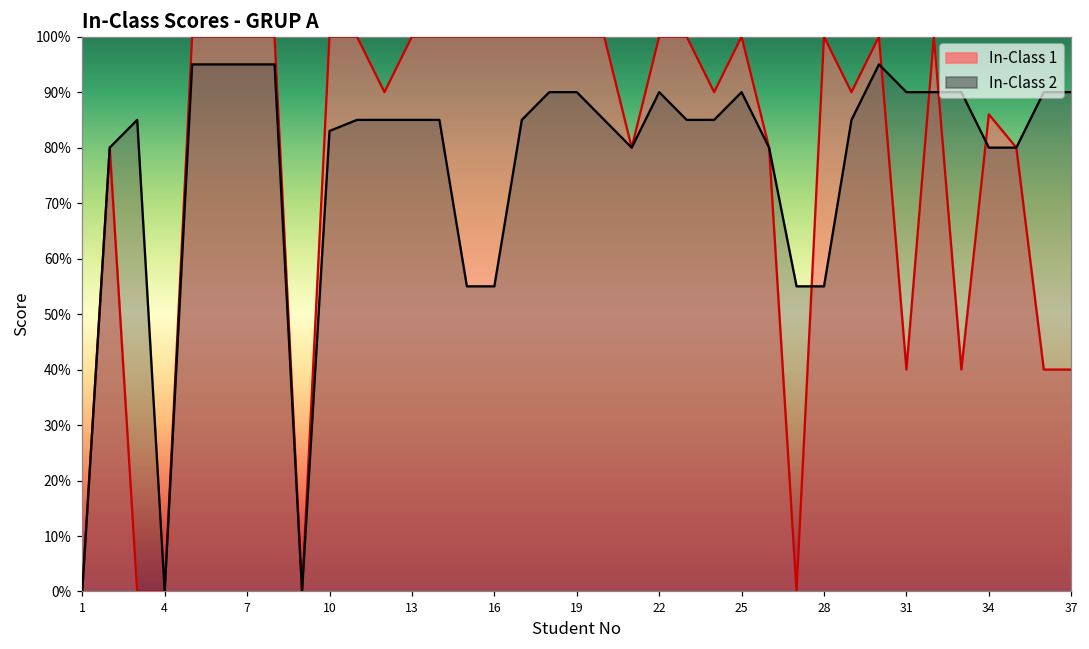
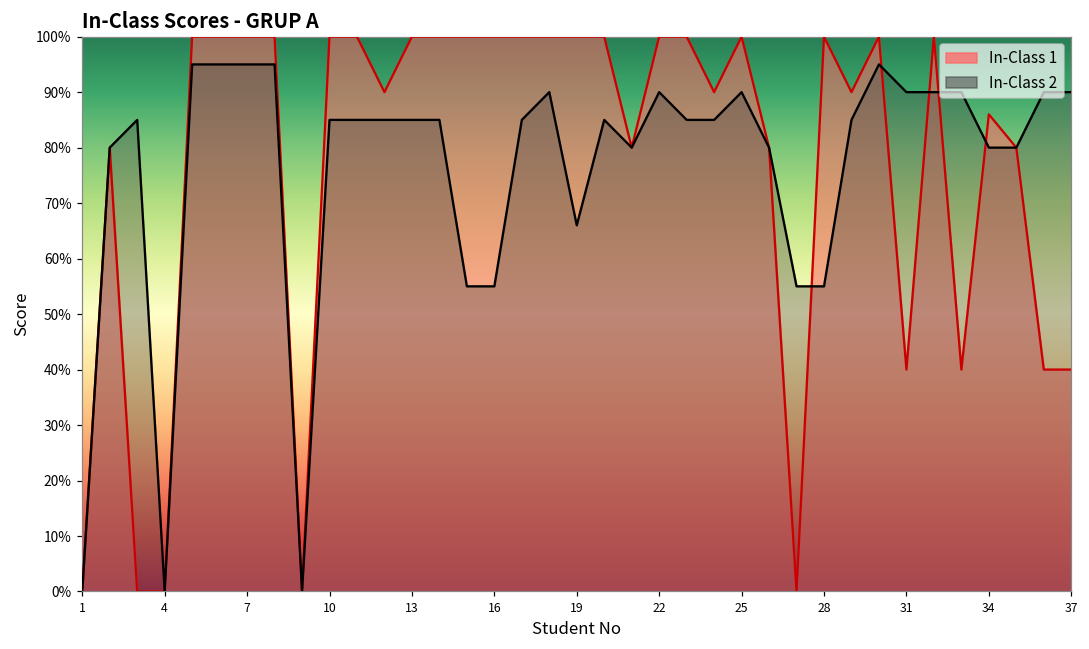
In-Class 2, 10: 83% -> 85%
In-Class 2, 19: 90% -> 66%
